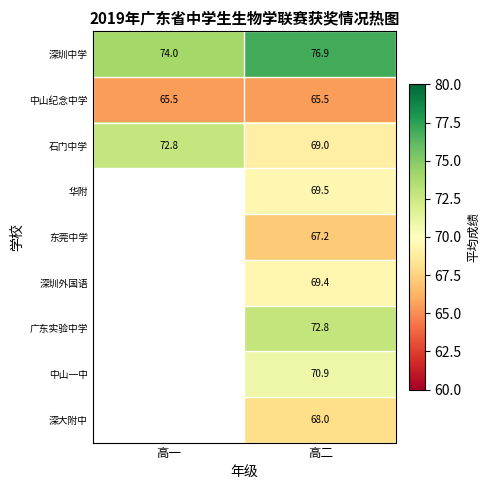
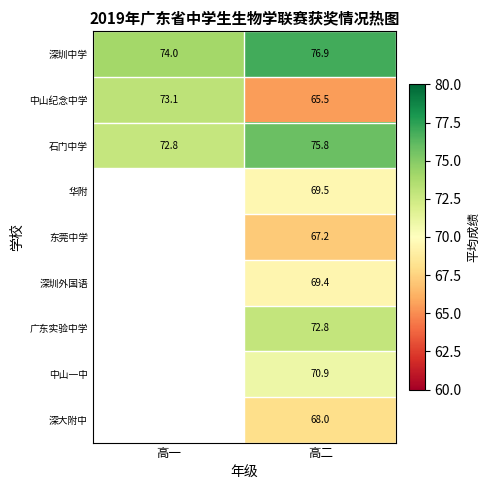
中山纪念中学, 高一: 65.5 -> 73.1
石门中学, 高二: 69.0 -> 75.8
